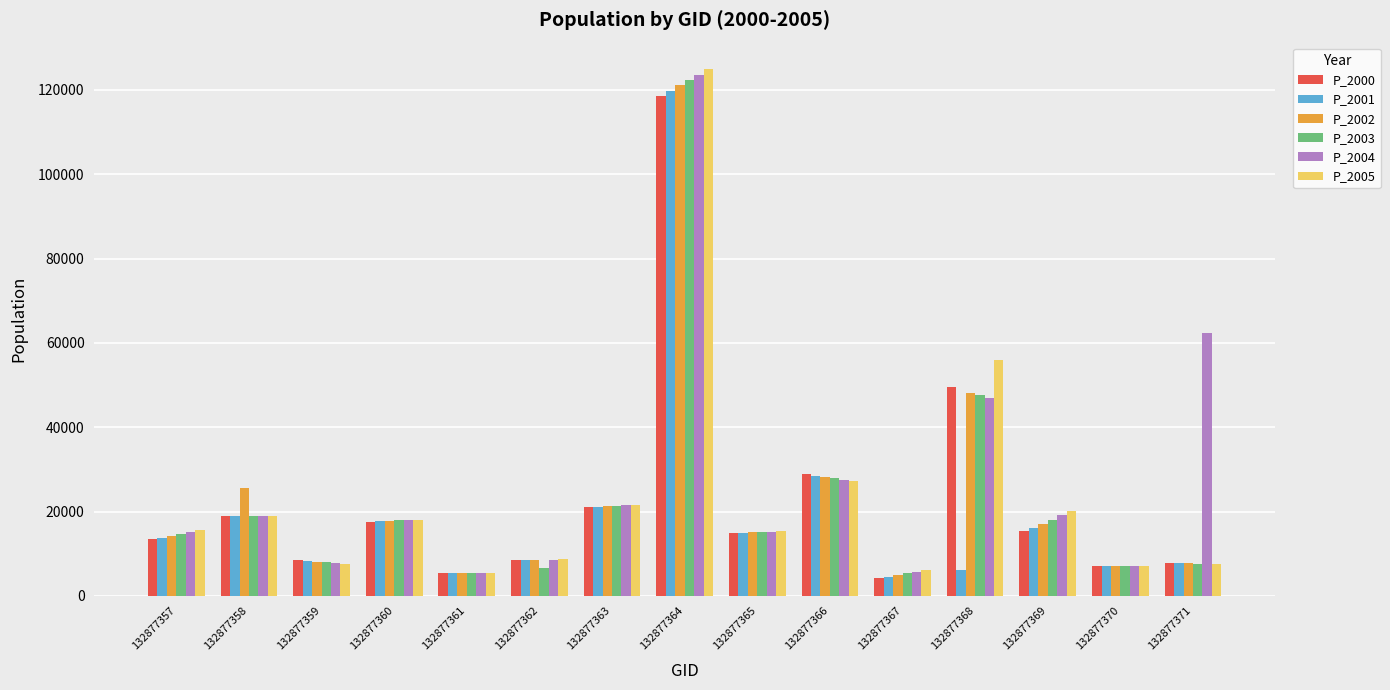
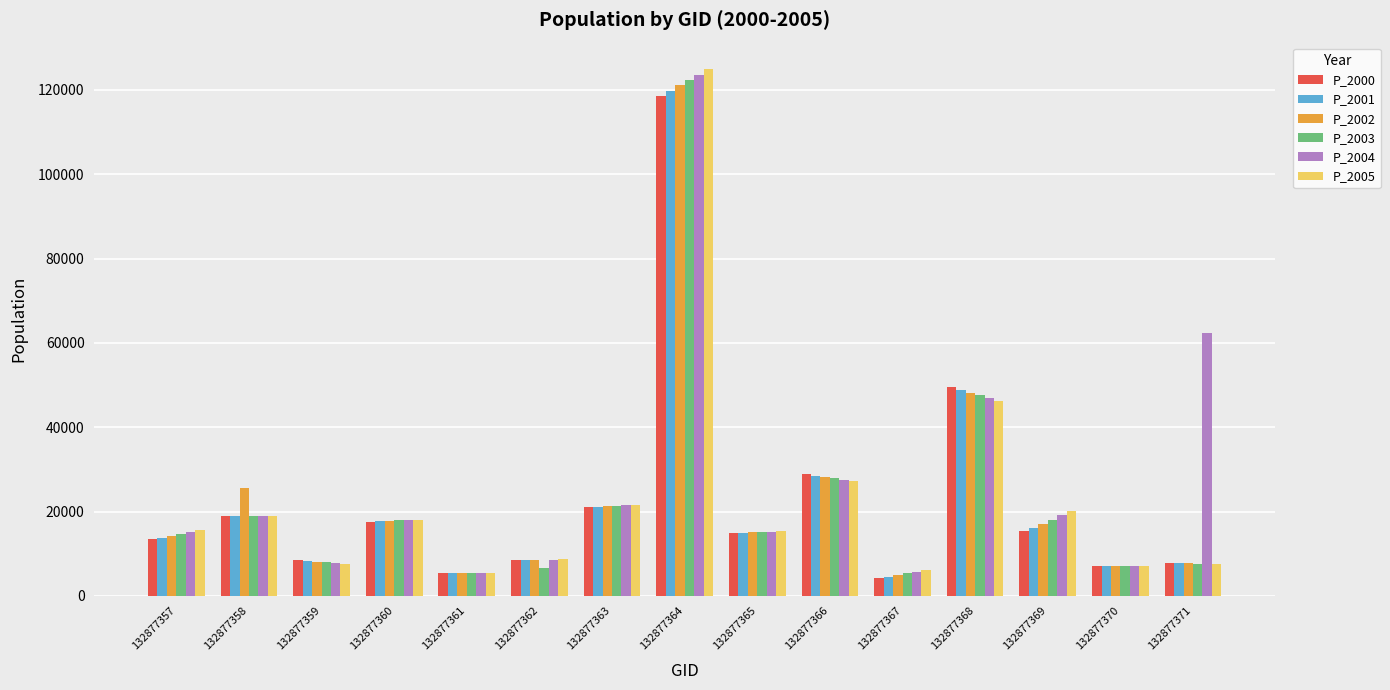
P_2001, 132877368: 6000 -> 49000
P_2005, 132877368: 56000 -> 46000
